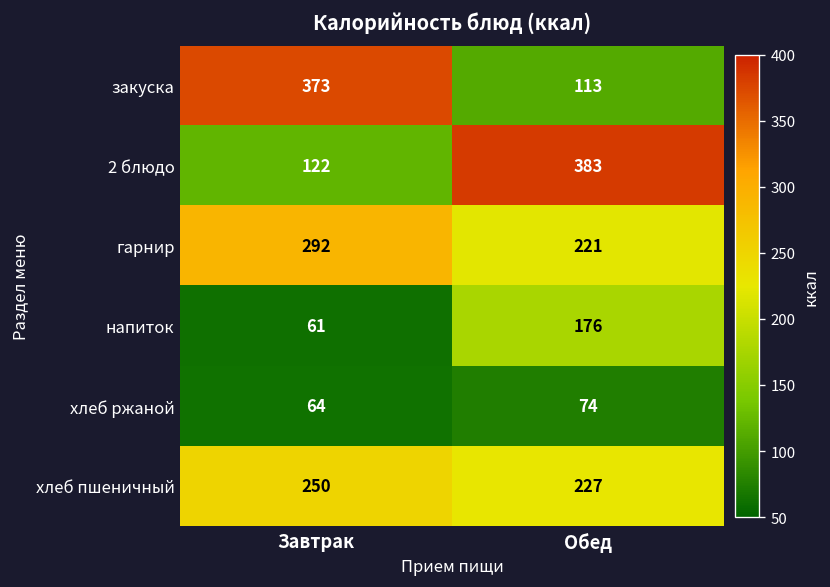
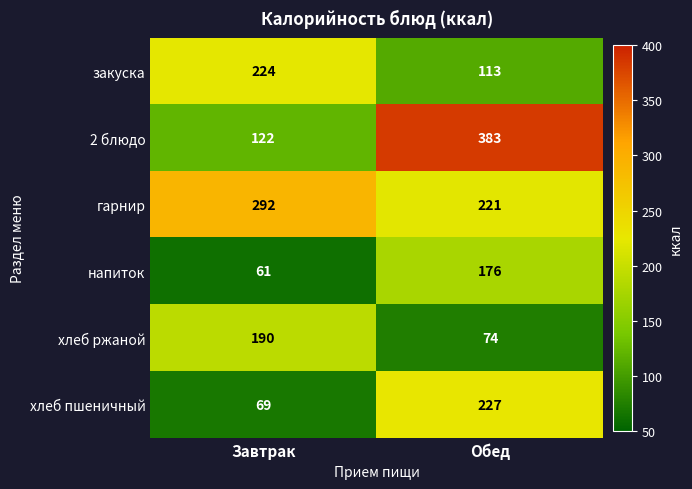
закуска, Завтрак: 373 -> 224
хлеб ржаной, Завтрак: 64 -> 190
хлеб пшеничный, Завтрак: 250 -> 69
